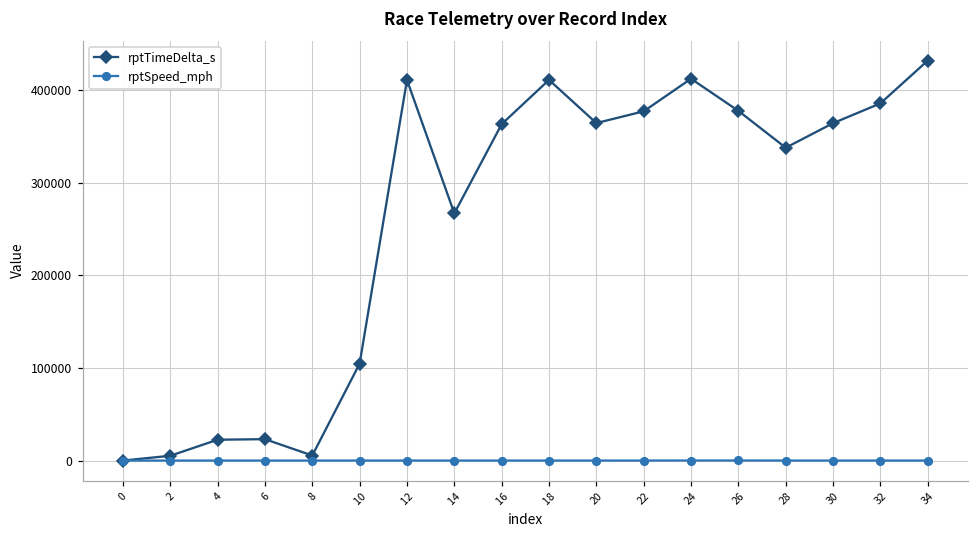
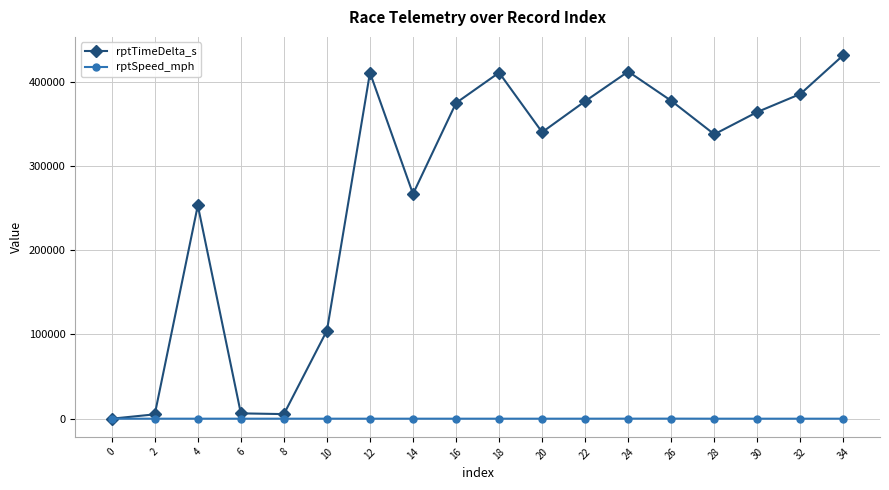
rptTimeDelta_s, 4: 20000 -> 250000
rptTimeDelta_s, 6: 20000 -> 10000
rptTimeDelta_s, 16: 360000 -> 370000
rptTimeDelta_s, 20: 360000 -> 340000
